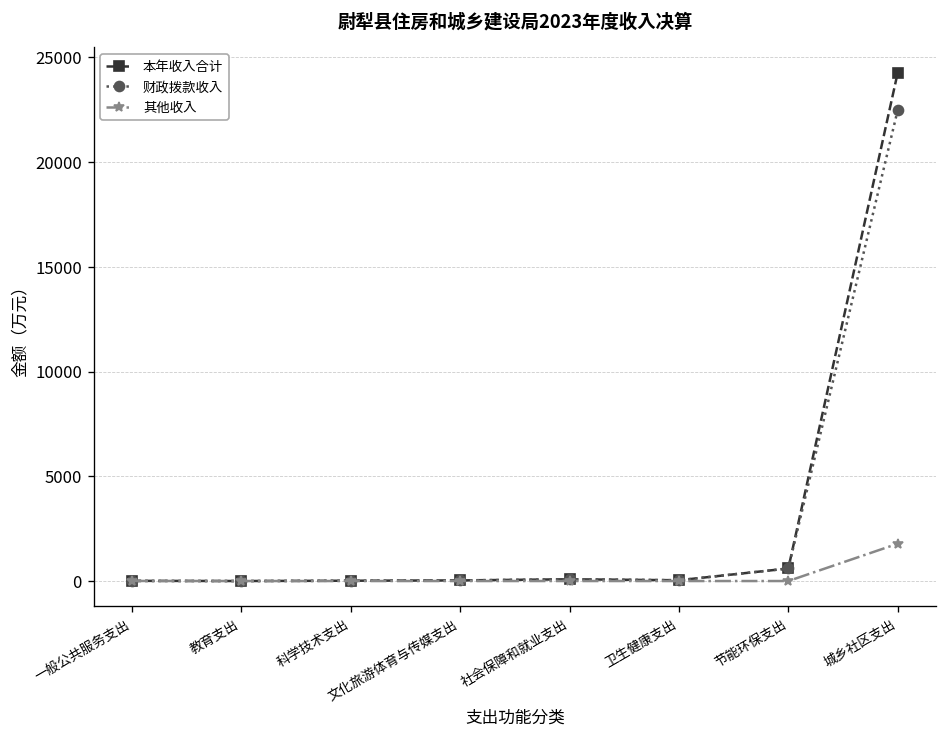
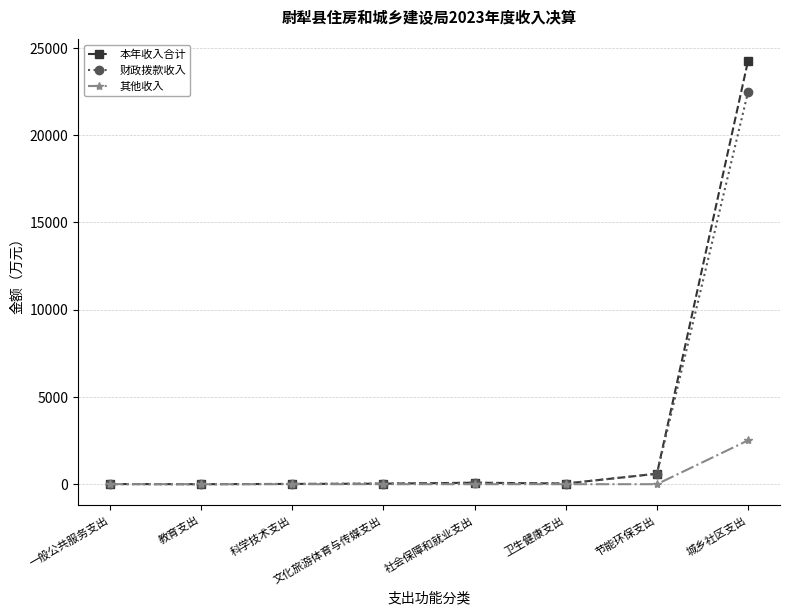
其他收入, 城乡社区支出: 1800 -> 2500
